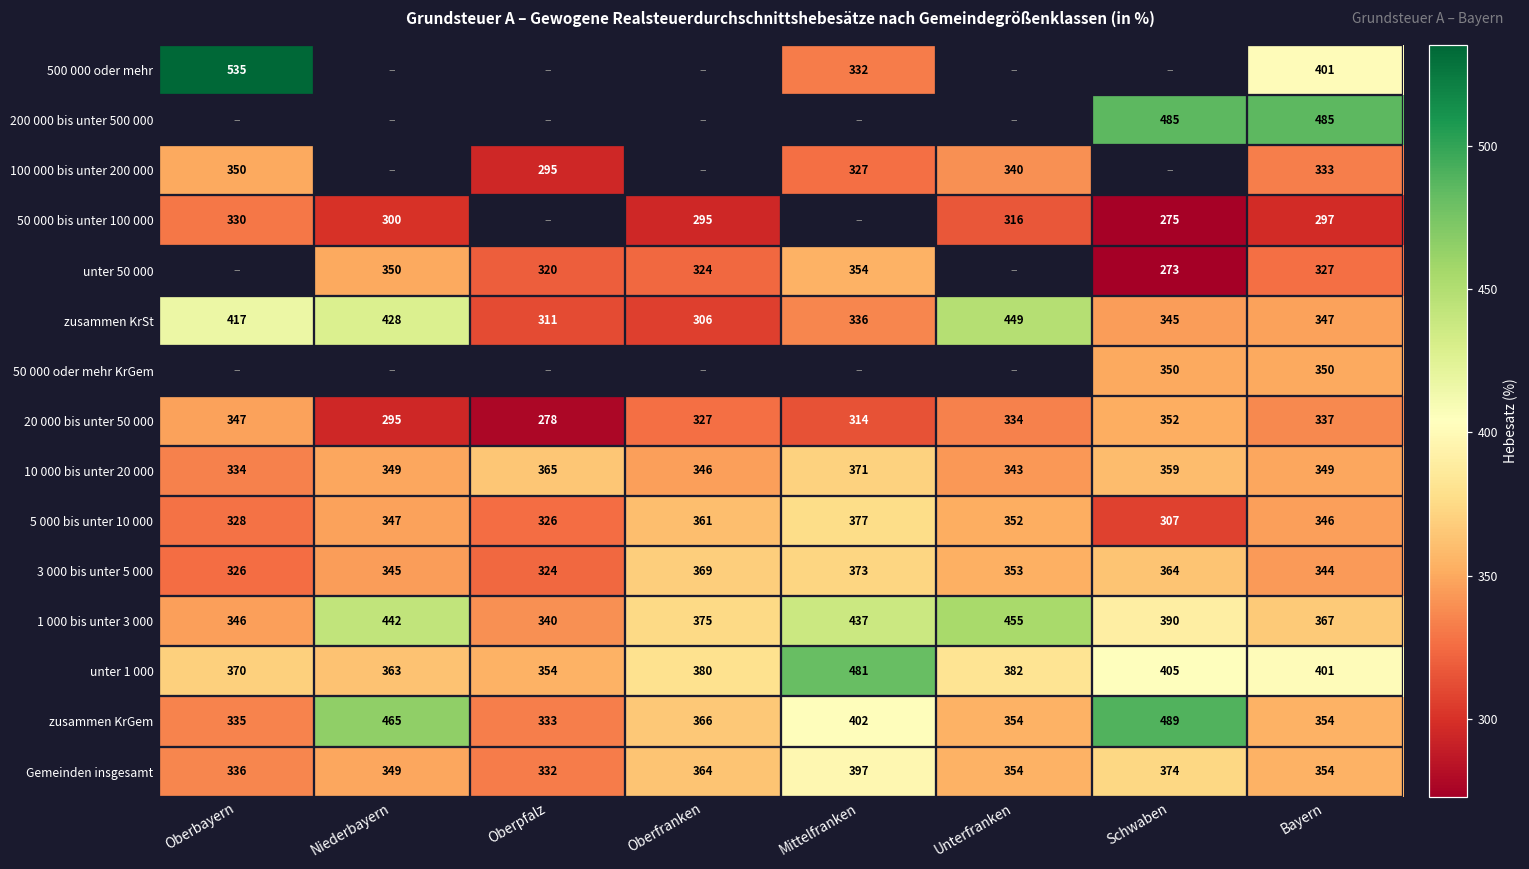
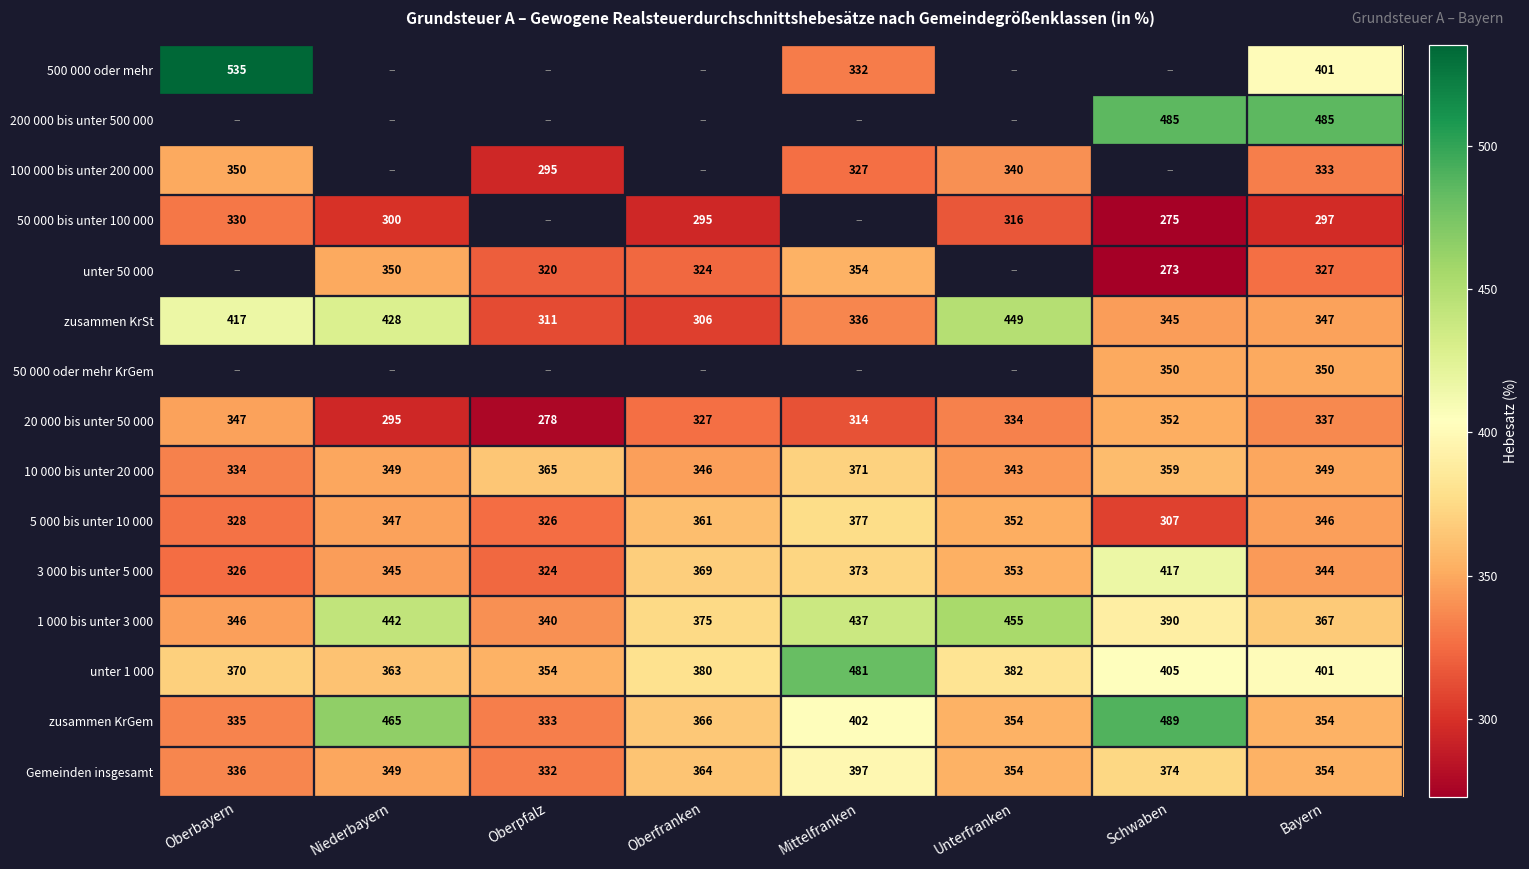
3 000 bis unter 5 000, Schwaben: 364 -> 417
